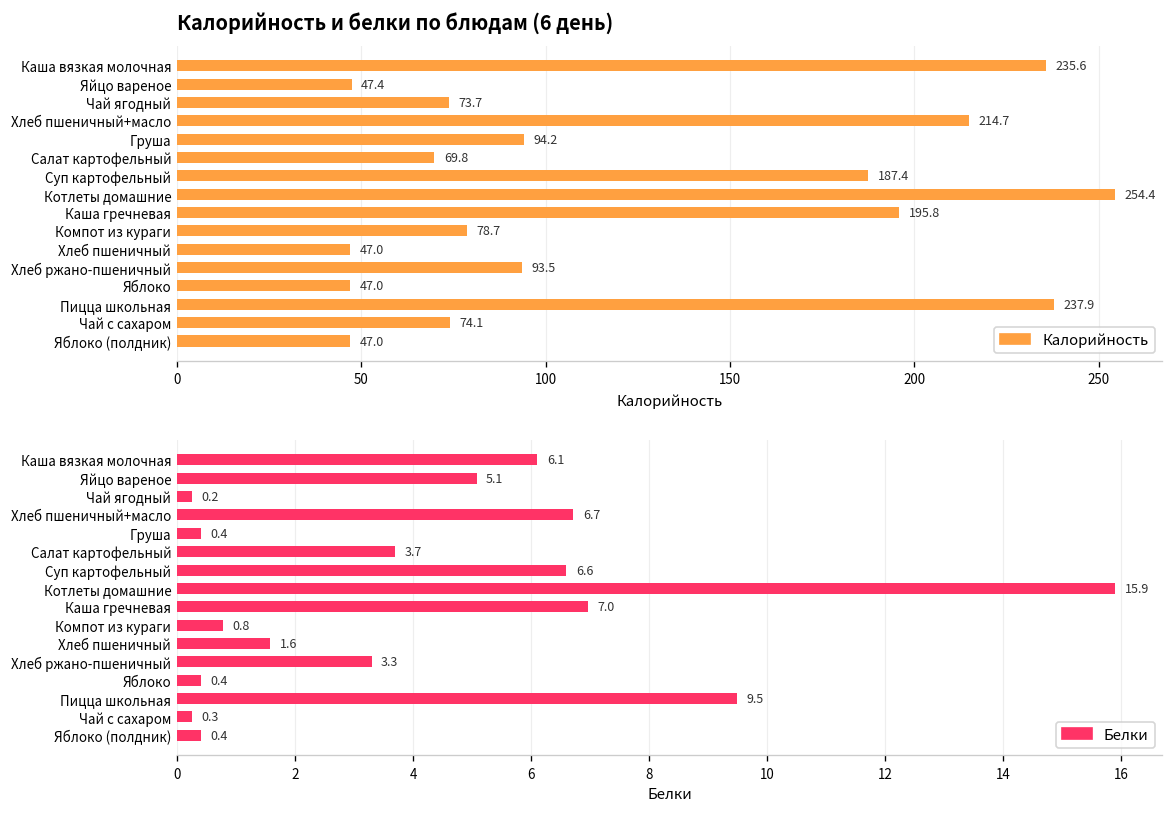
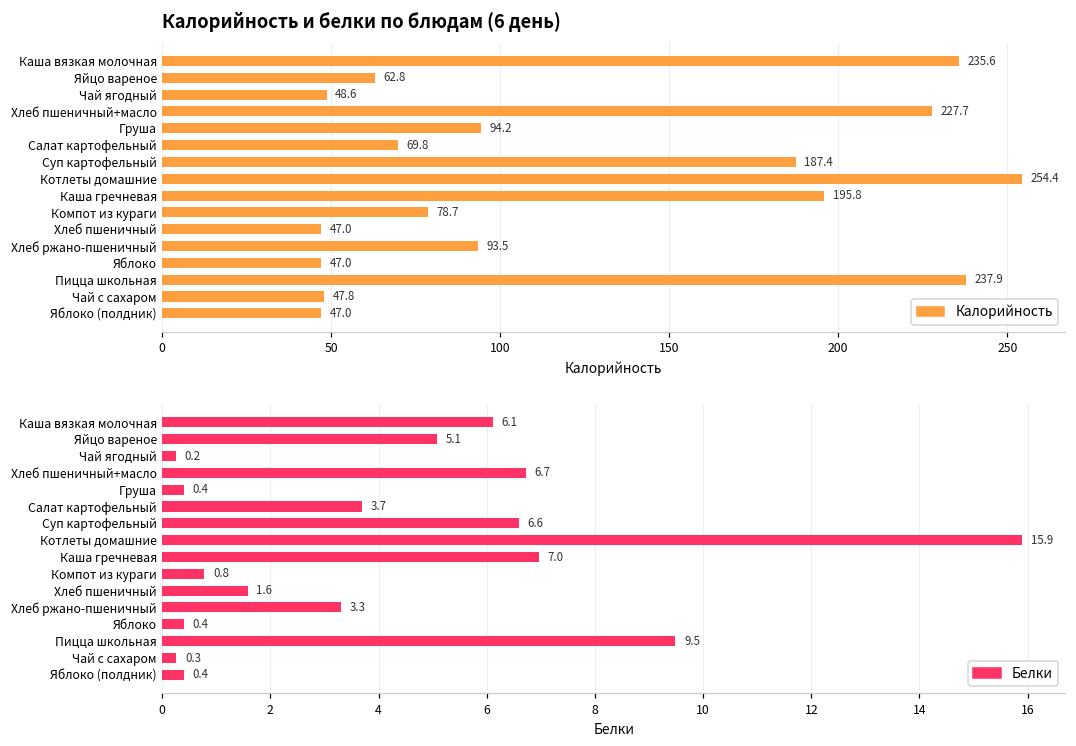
Калорийность и белки по блюдам (6 день), Яйцо вареное: 47.4 -> 62.8
Калорийность и белки по блюдам (6 день), Чай ягодный: 73.7 -> 48.6
Калорийность и белки по блюдам (6 день), Хлеб пшеничный+масло: 214.7 -> 227.7
Калорийность и белки по блюдам (6 день), Чай с сахаром: 74.1 -> 47.8
